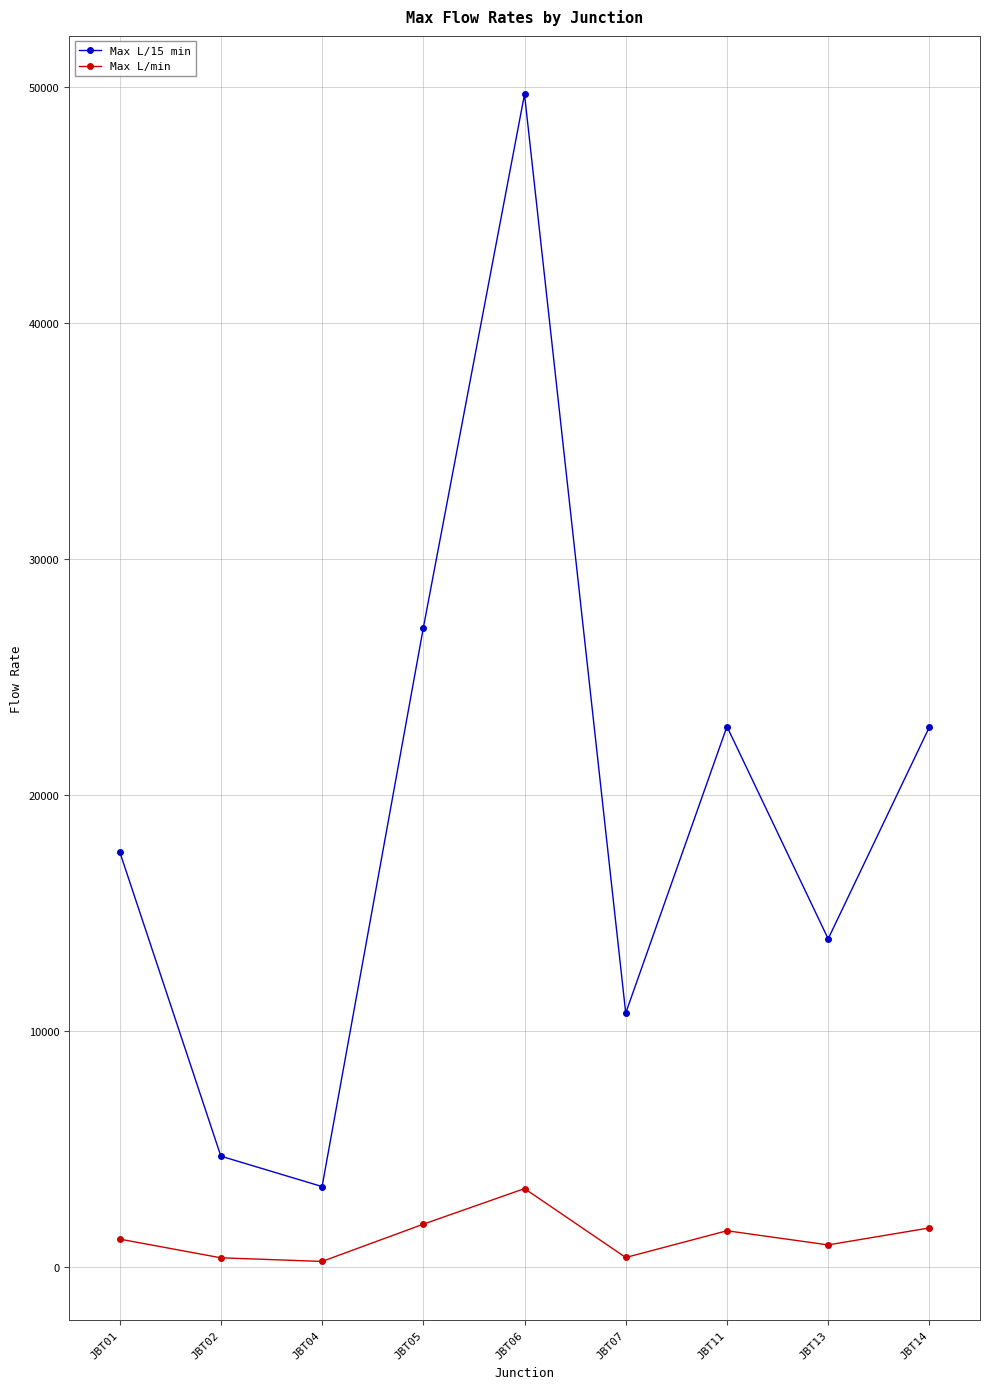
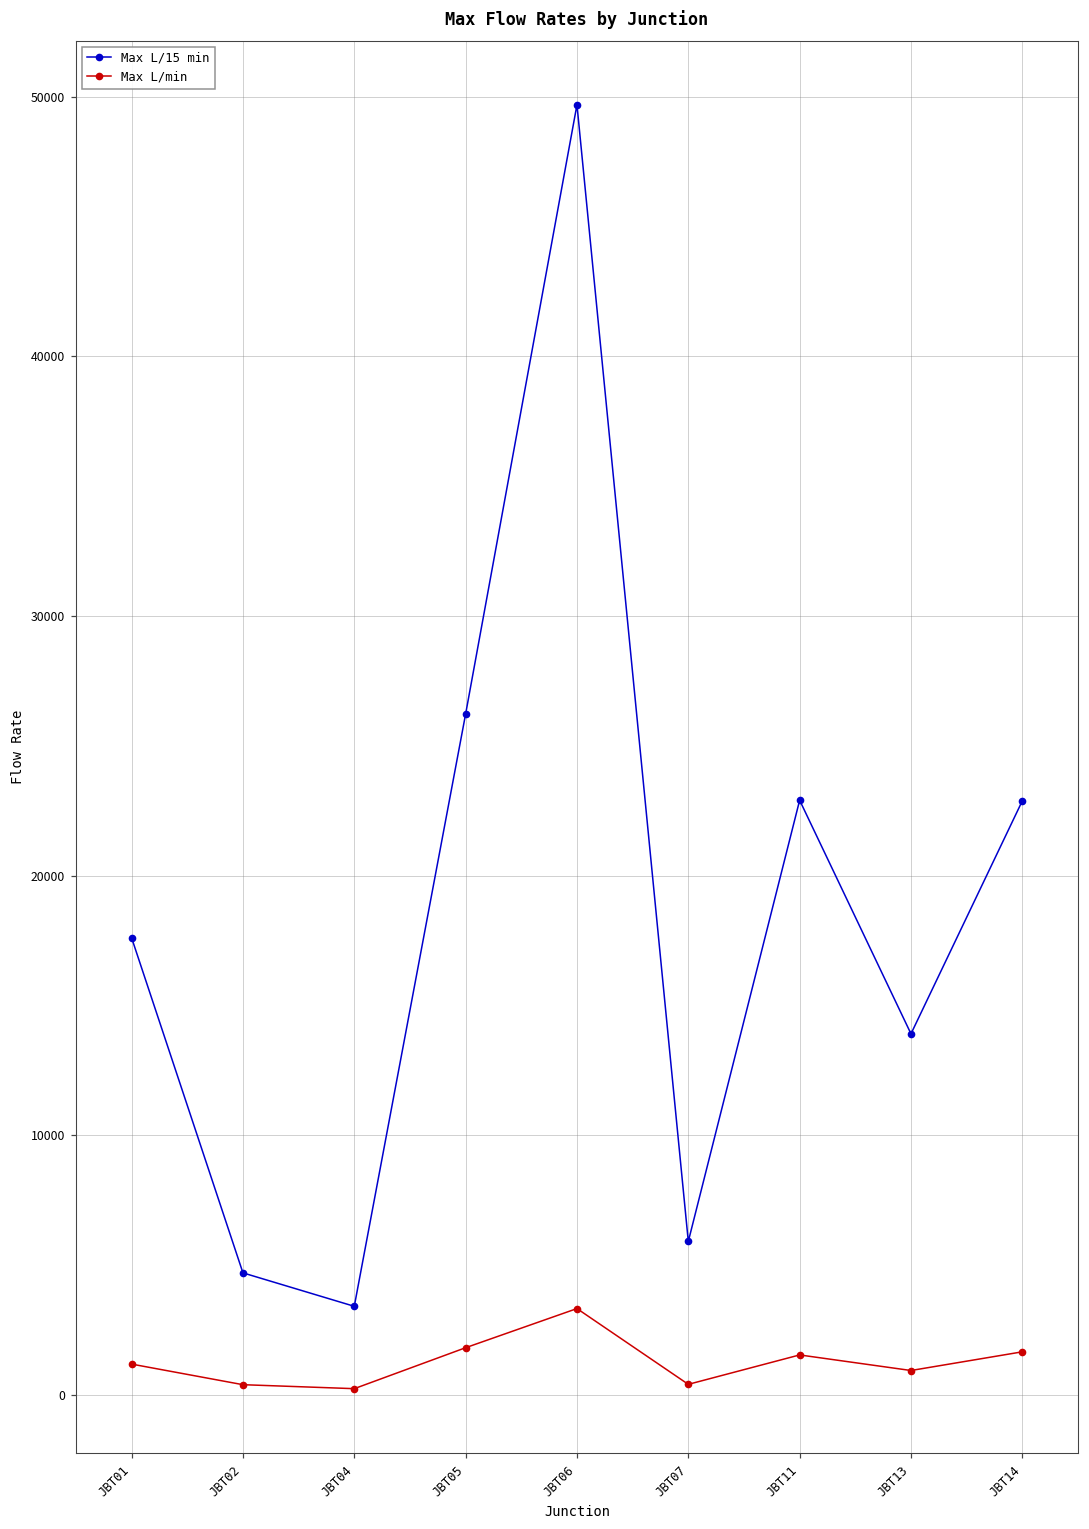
Max L/15 min, JBT05: 27100 -> 26200
Max L/15 min, JBT07: 10800 -> 5900
